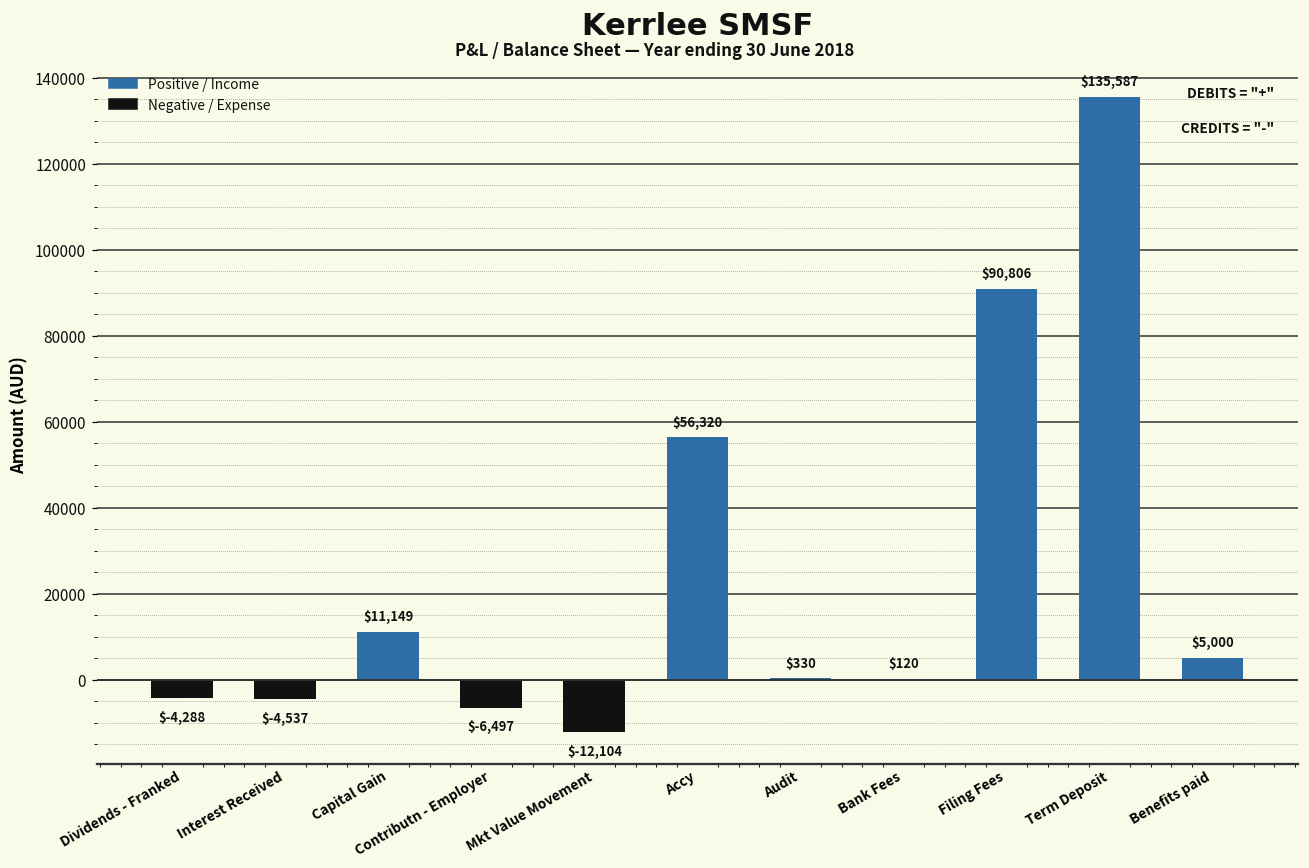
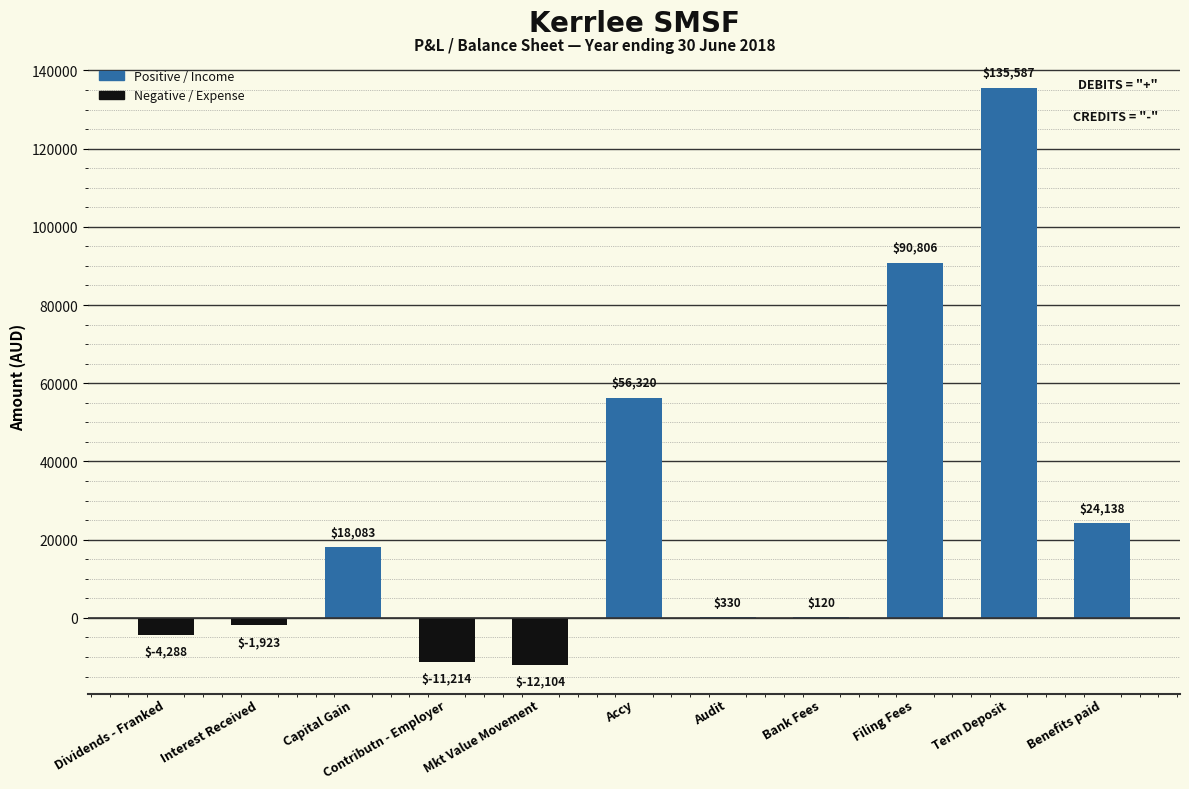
Interest Received: $-4,537 -> $-1,923
Capital Gain: $11,149 -> $18,083
Contributn - Employer: $-6,497 -> $-11,214
Benefits paid: $5,000 -> $24,138
